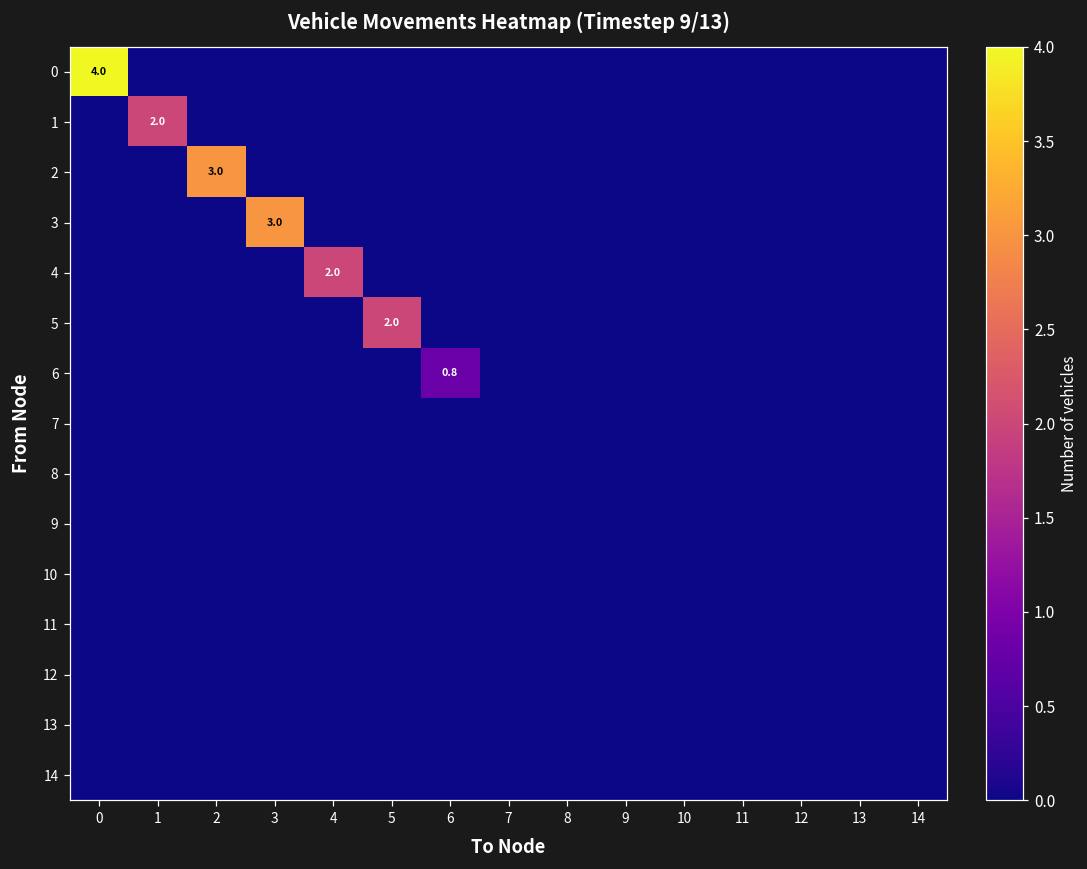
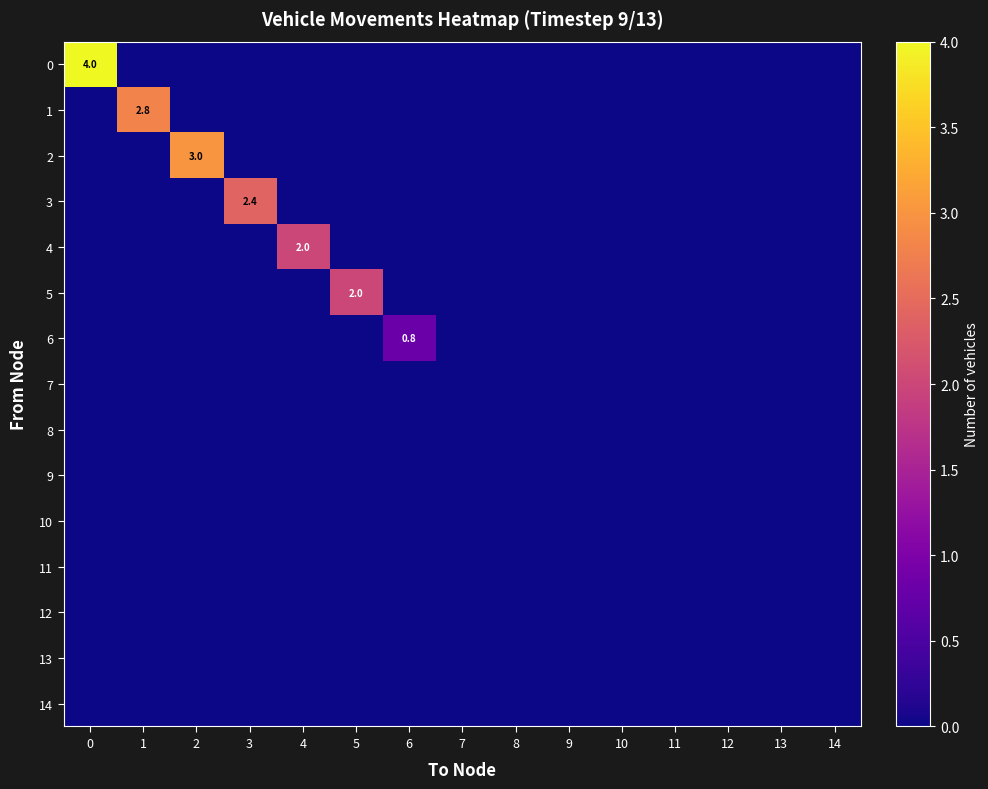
1, 1: 2.0 -> 2.8
3, 3: 3.0 -> 2.4
